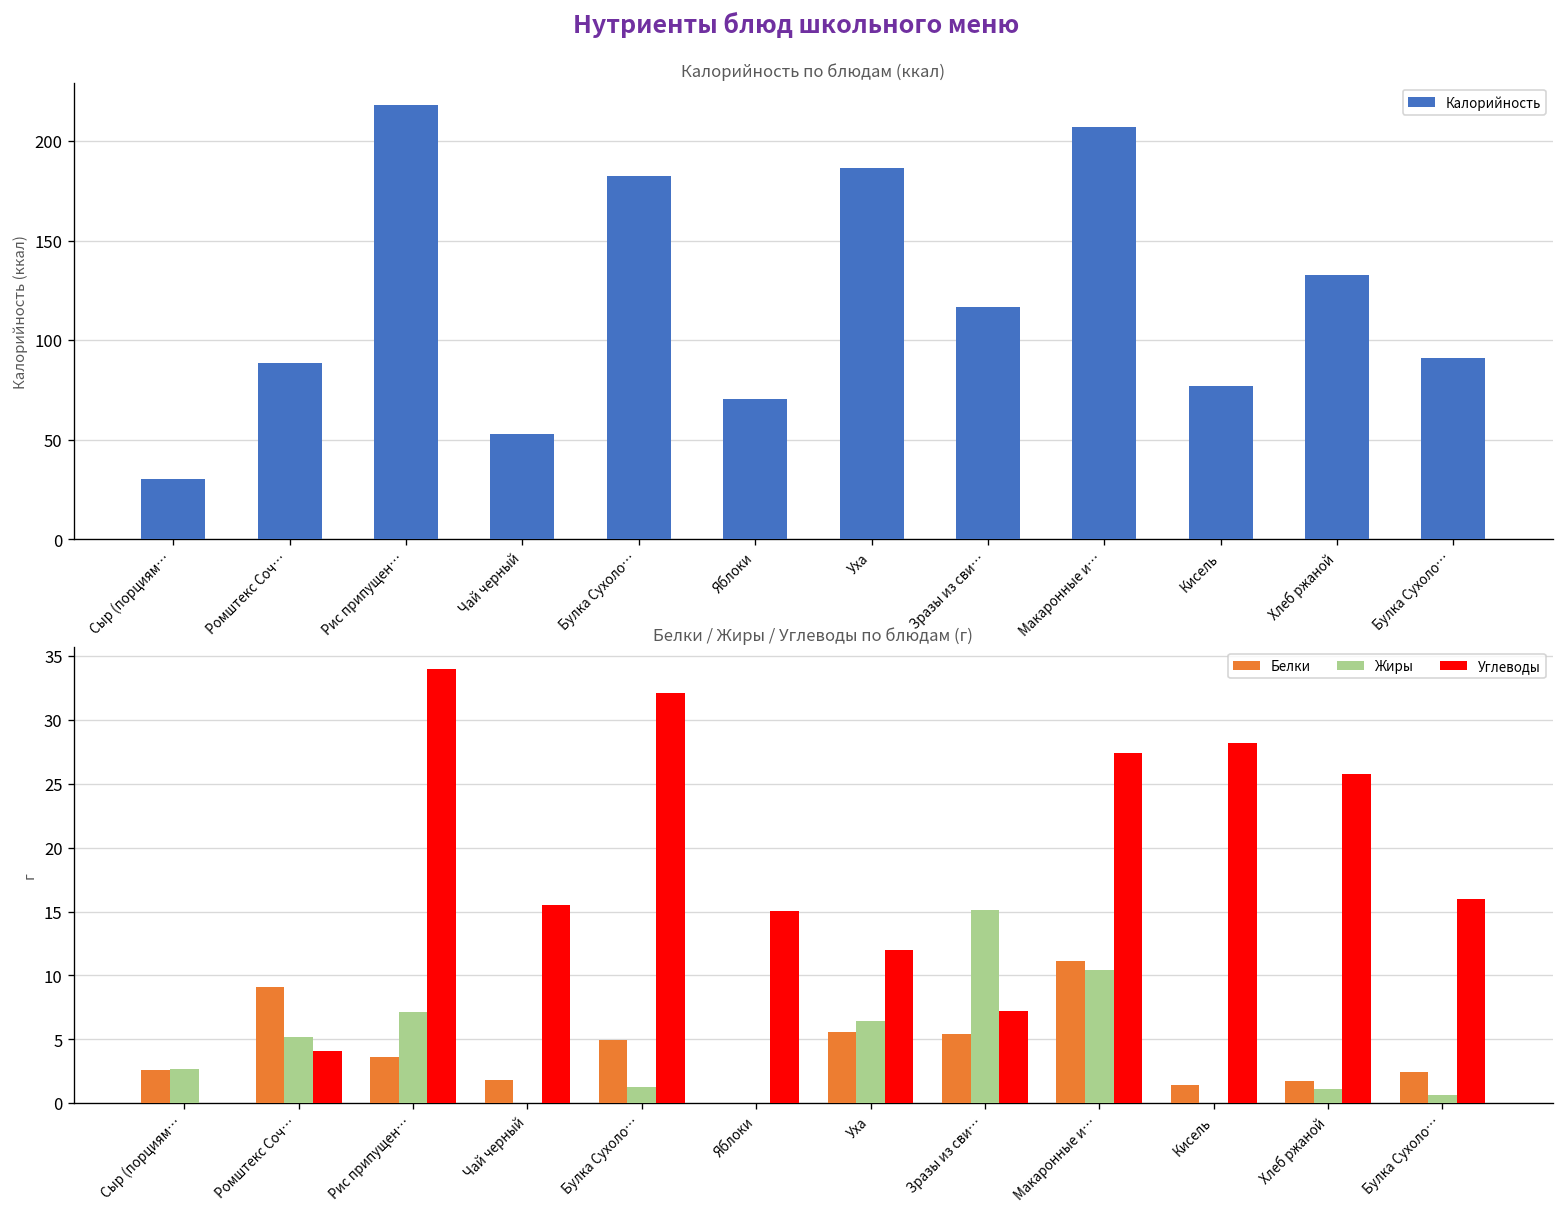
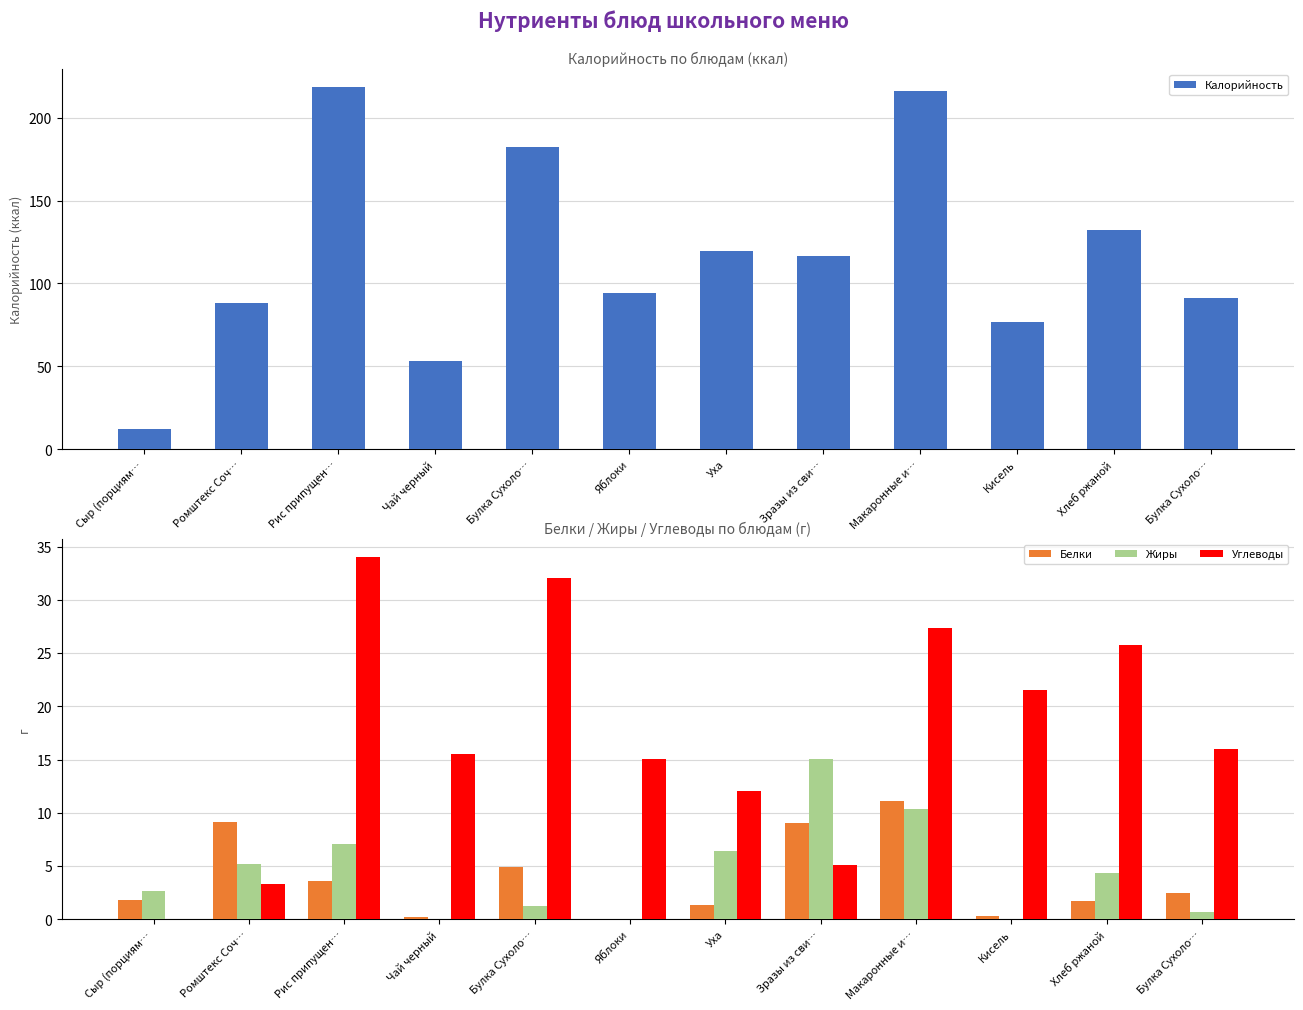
Калорийность по блюдам (ккал), Сыр (порциям…: 30 -> 12
Калорийность по блюдам (ккал), Яблоки: 71 -> 94
Калорийность по блюдам (ккал), Уха: 187 -> 119
Калорийность по блюдам (ккал), Макаронные и…: 207 -> 216
Белки / Жиры / Углеводы по блюдам (г), Белки, Сыр (порциям…: 2.6 -> 1.8
Белки / Жиры / Углеводы по блюдам (г), Углеводы, Ромштекс Соч…: 4.1 -> 3.3
Белки / Жиры / Углеводы по блюдам (г), Белки, Чай черный: 1.8 -> 0.2
Белки / Жиры / Углеводы по блюдам (г), Белки, Уха: 5.6 -> 1.4
Белки / Жиры / Углеводы по блюдам (г), Белки, Зразы из сви…: 5.4 -> 9.0
Белки / Жиры / Углеводы по блюдам (г), Углеводы, Зразы из сви…: 7.2 -> 5.1
Белки / Жиры / Углеводы по блюдам (г), Белки, Кисель: 1.4 -> 0.3
Белки / Жиры / Углеводы по блюдам (г), Углеводы, Кисель: 28.2 -> 21.5
Белки / Жиры / Углеводы по блюдам (г), Жиры, Хлеб ржаной: 1.1 -> 4.3
